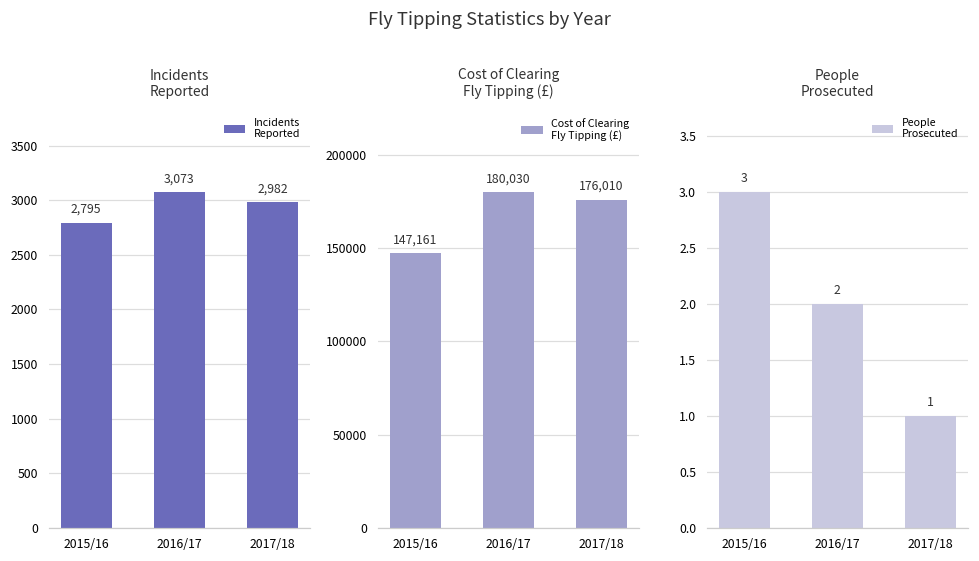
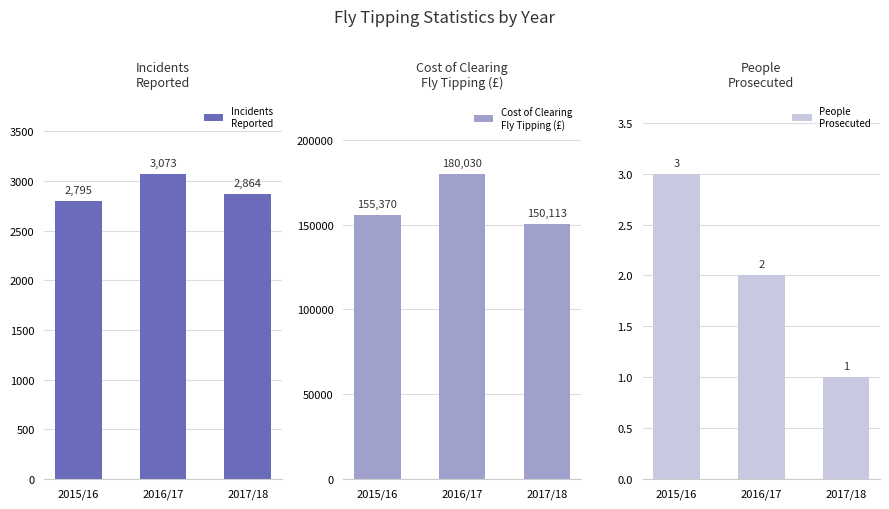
Incidents Reported, 2017/18: 2,982 -> 2,864
Cost of Clearing Fly Tipping (£), 2015/16: 147,161 -> 155,370
Cost of Clearing Fly Tipping (£), 2017/18: 176,010 -> 150,113
